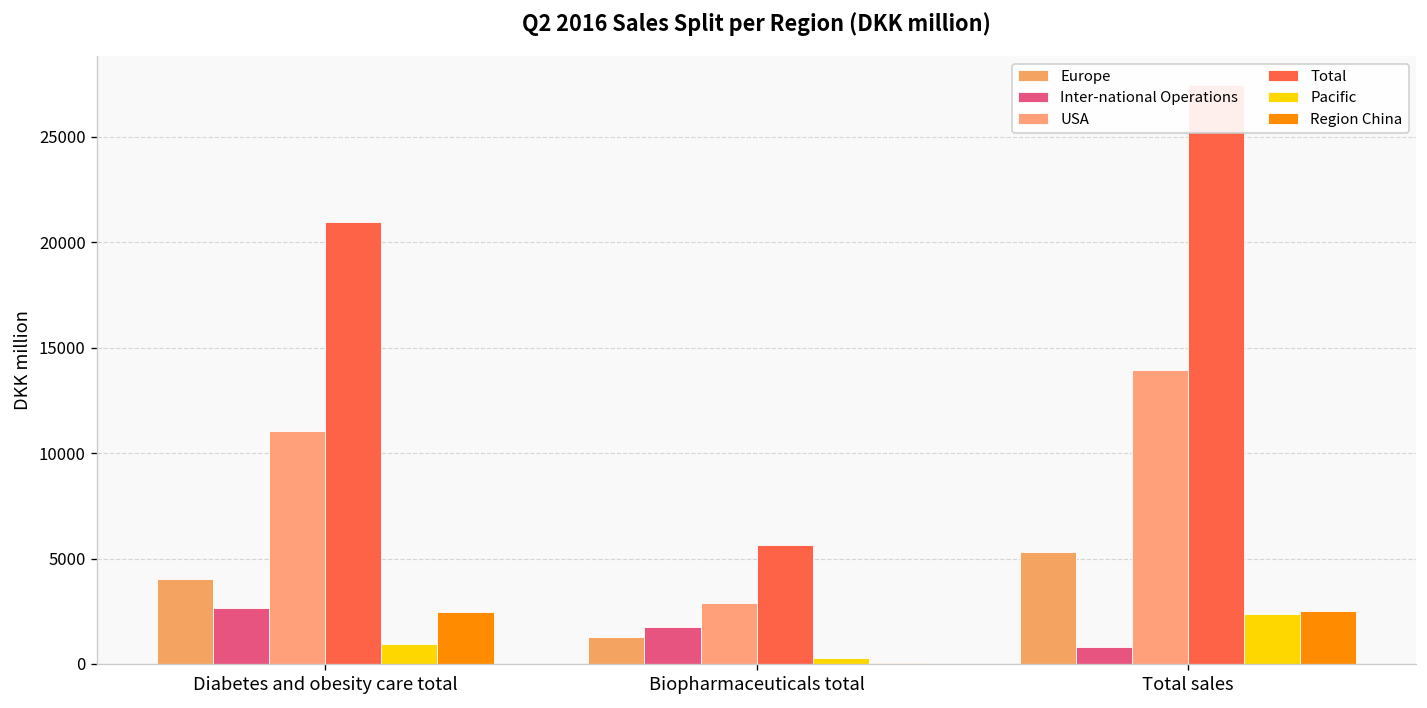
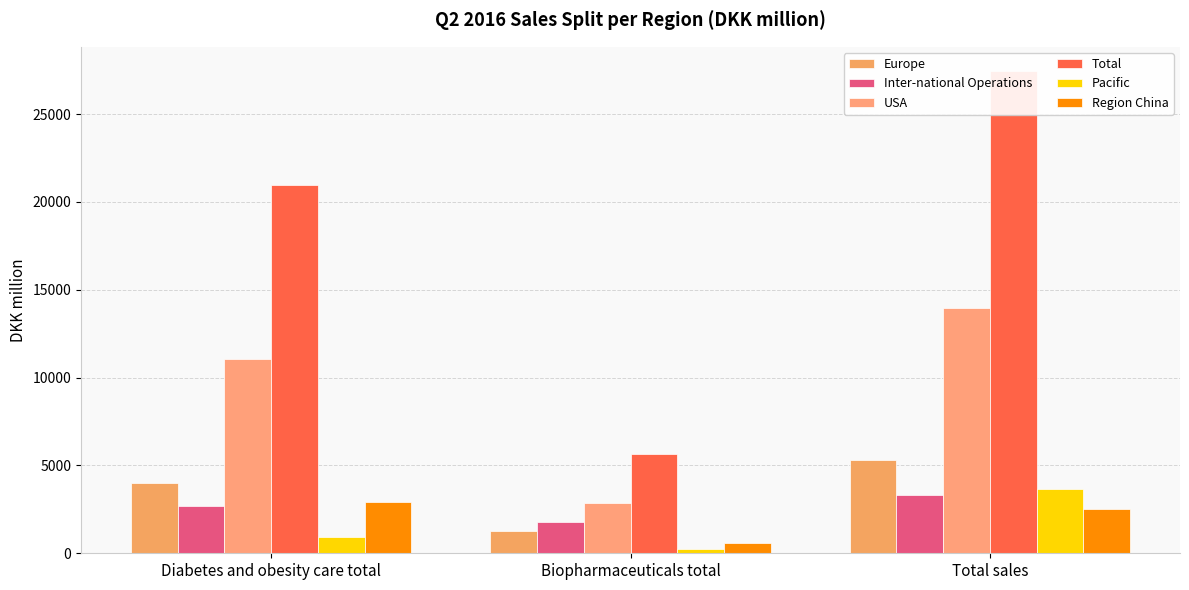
Region China, Diabetes and obesity care total: 2500 -> 2900
Region China, Biopharmaceuticals total: 0 -> 600
Inter-national Operations, Total sales: 800 -> 3300
Pacific, Total sales: 2400 -> 3600
